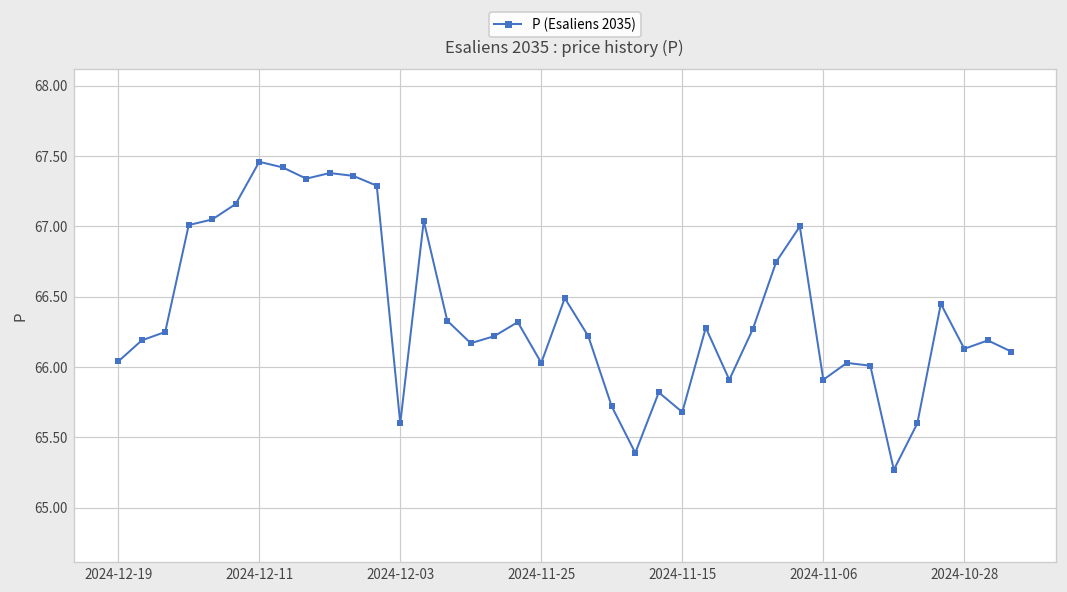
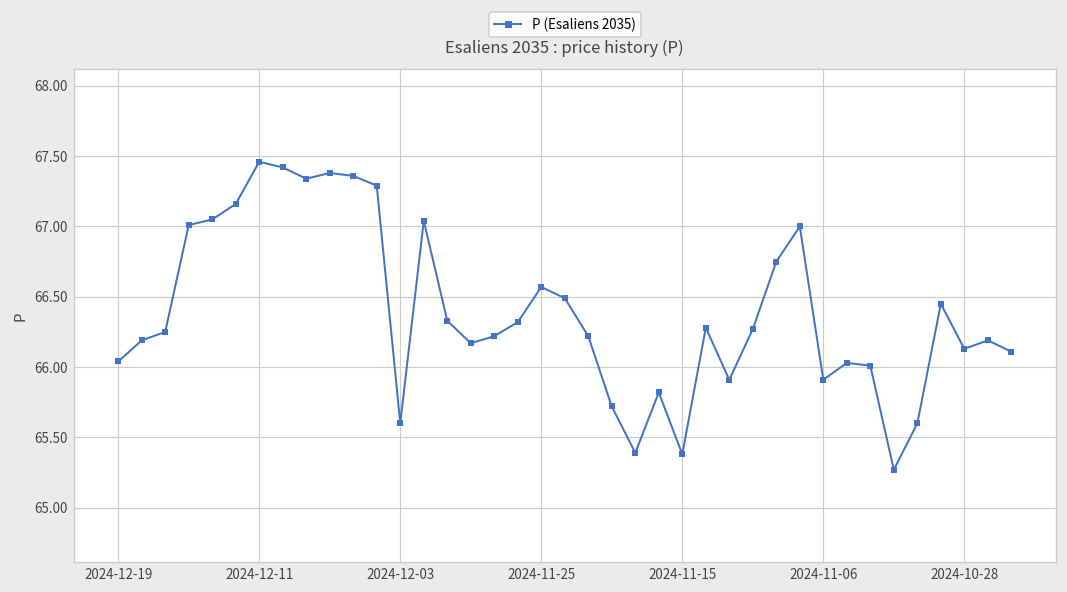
2024-11-25: 66.03 -> 66.57
2024-11-15: 65.68 -> 65.38
